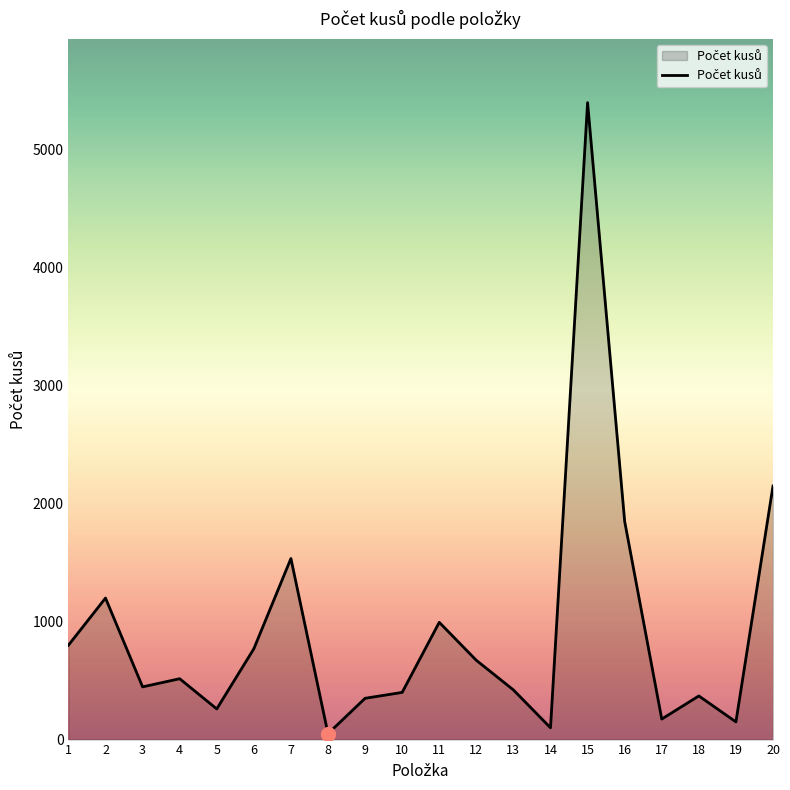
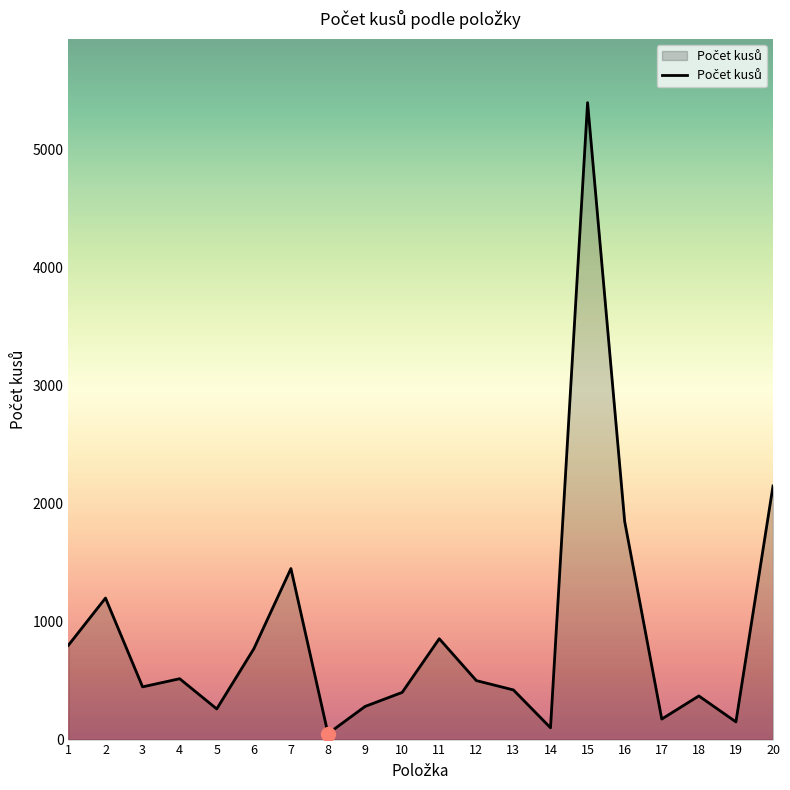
Počet kusů, 7: 1540 -> 1450
Počet kusů, 9: 350 -> 280
Počet kusů, 11: 990 -> 860
Počet kusů, 12: 670 -> 500
